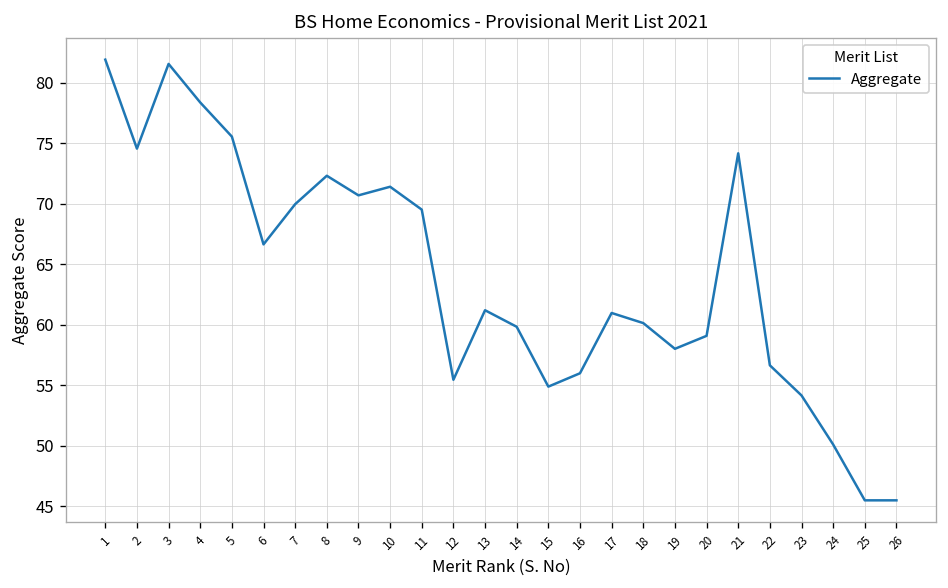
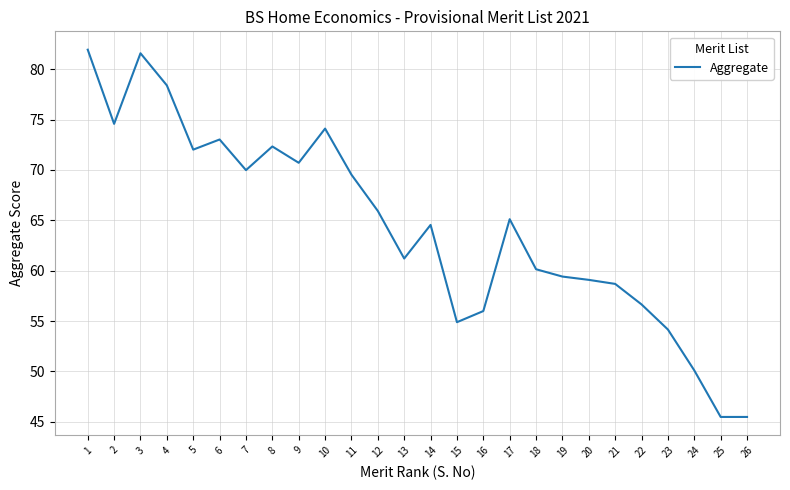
5: 75.6 -> 72.0
6: 66.7 -> 73.0
10: 71.4 -> 74.1
12: 55.5 -> 65.9
14: 59.8 -> 64.5
17: 61.0 -> 65.1
19: 58.0 -> 59.4
21: 74.2 -> 58.7
